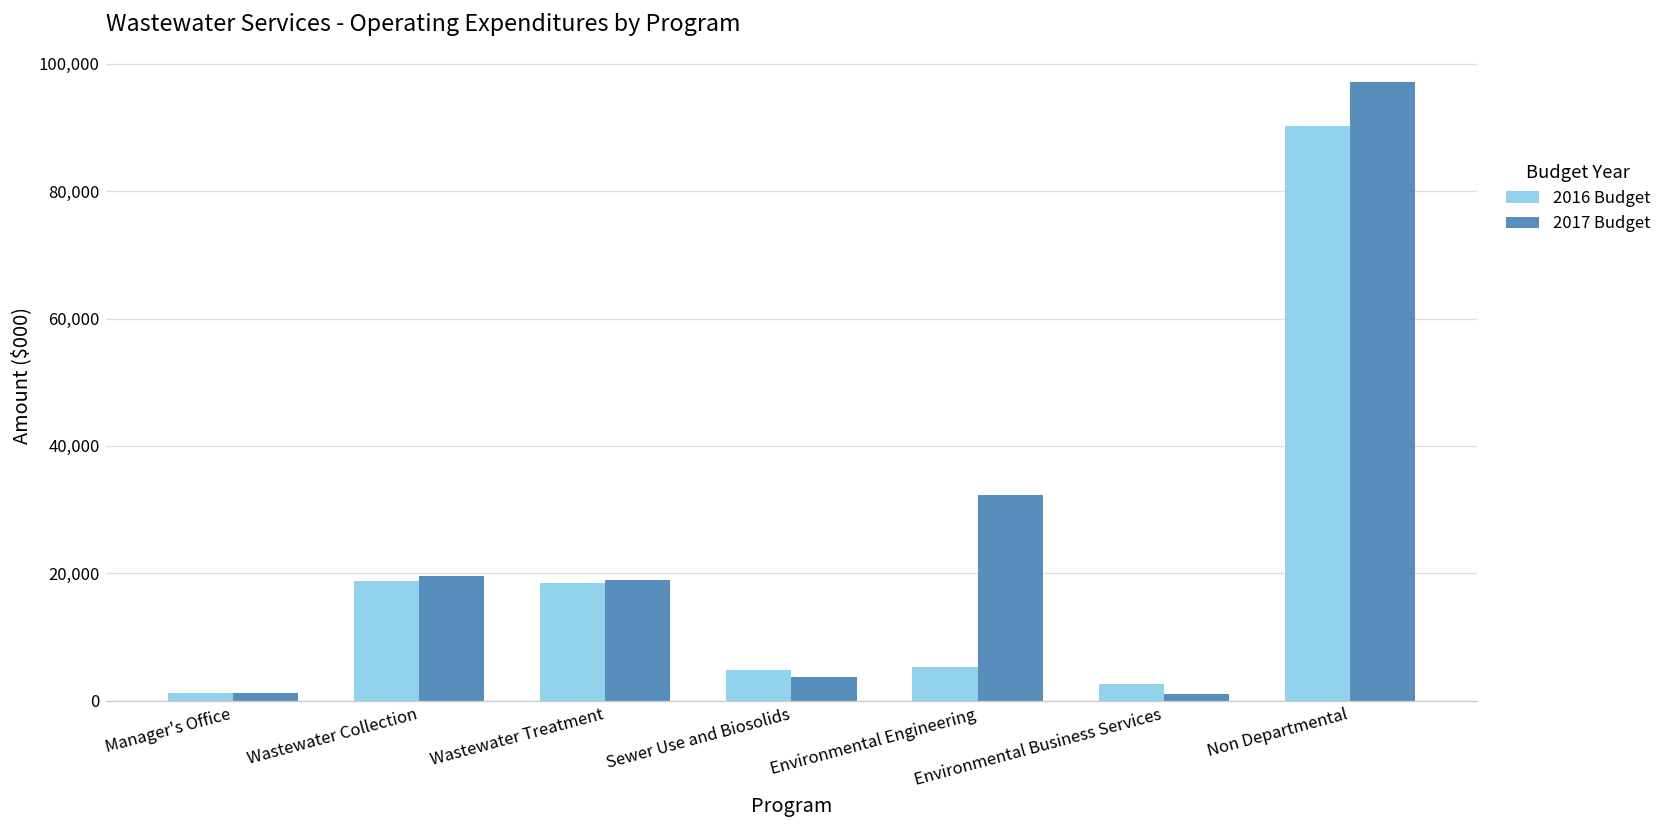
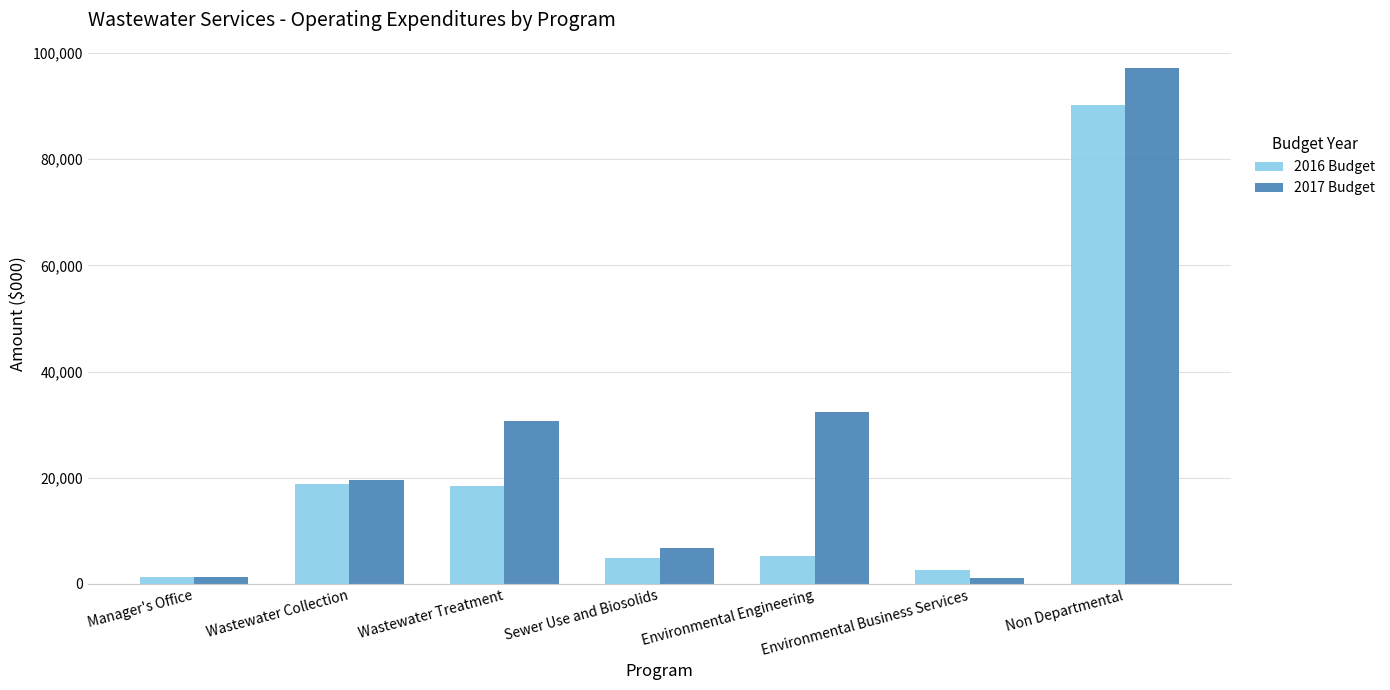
2017 Budget, Wastewater Treatment: 19,000 -> 31,000
2017 Budget, Sewer Use and Biosolids: 4,000 -> 7,000
